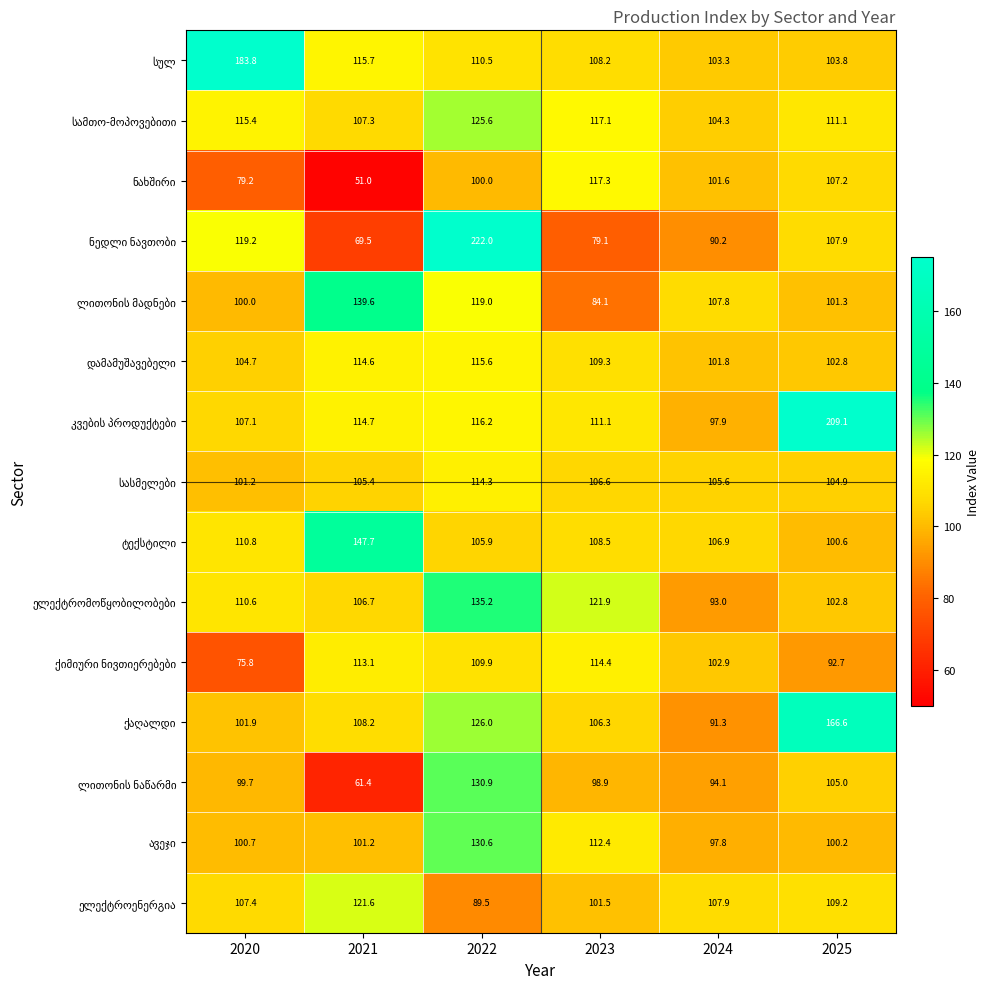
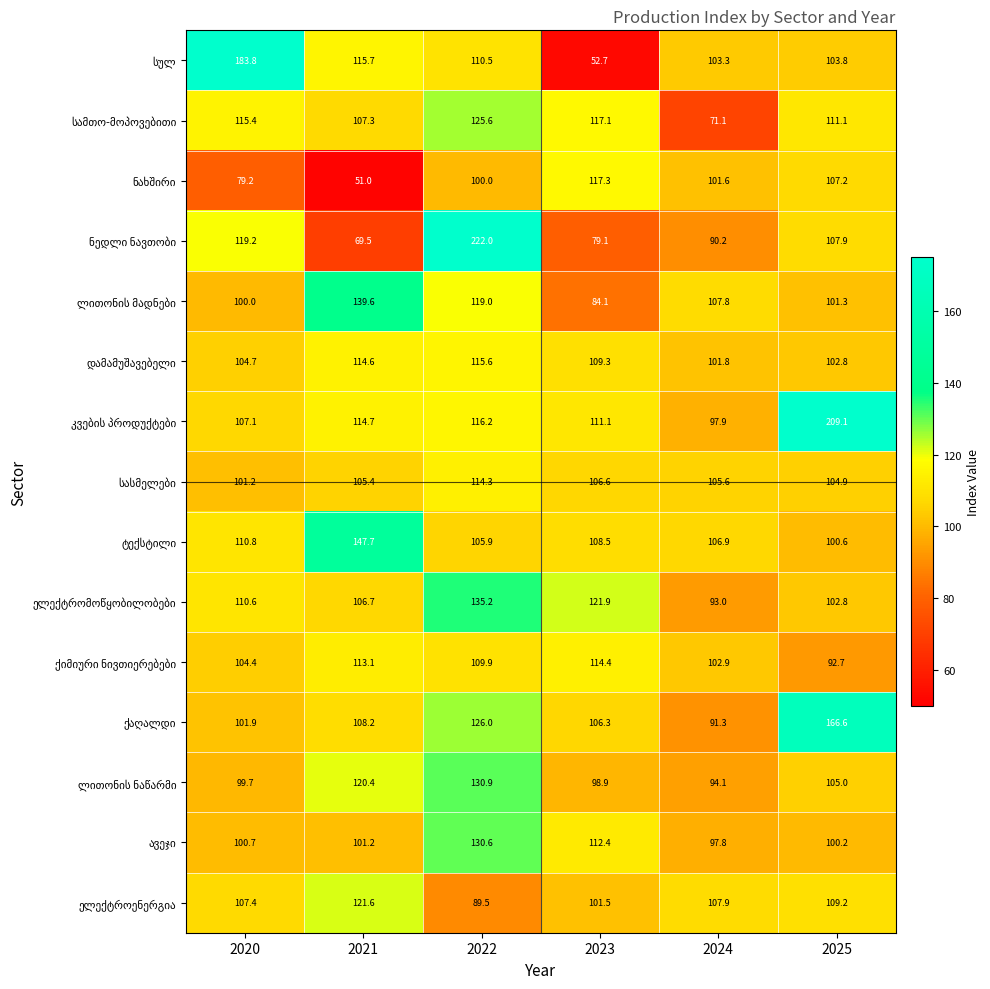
სულ, 2023: 108.2 -> 52.7
სამთო-მოპოვებითი, 2024: 104.3 -> 71.1
ქიმიური ნივთიერებები, 2020: 75.8 -> 104.4
ლითონის ნაწარმი, 2021: 61.4 -> 120.4
